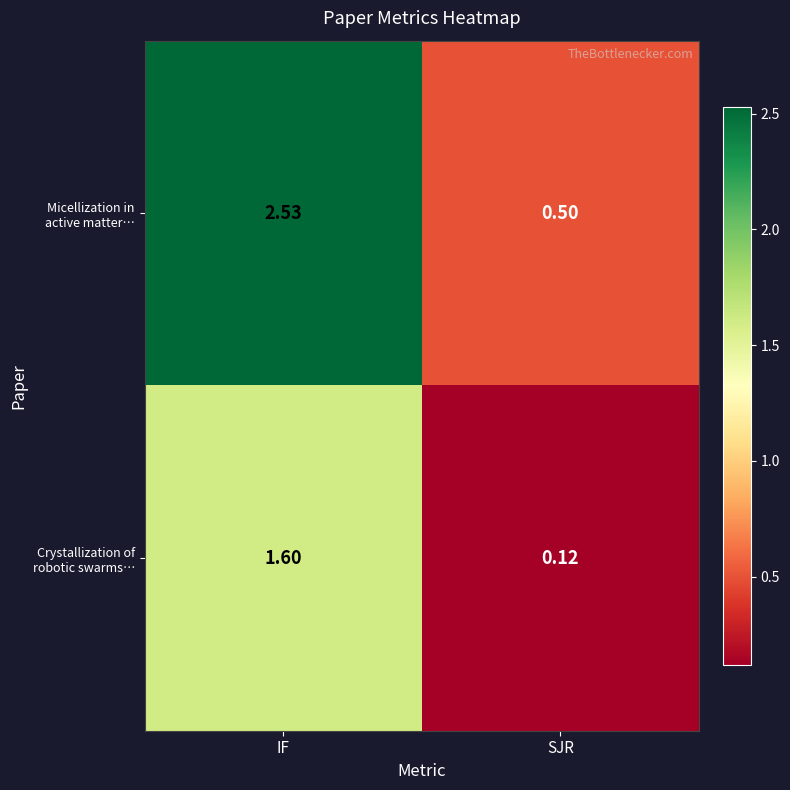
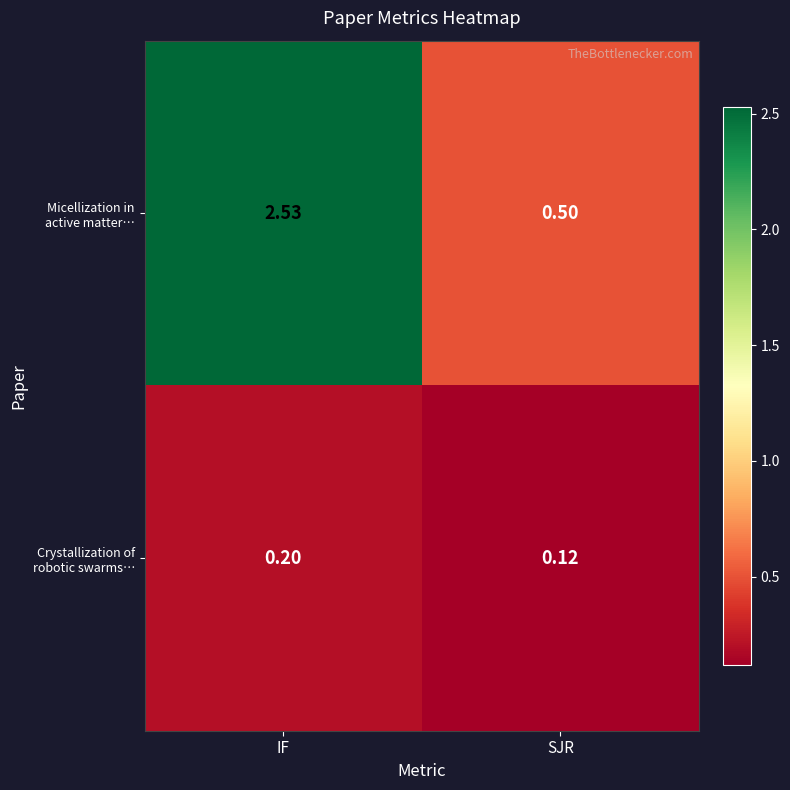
Crystallization of robotic swarms…, IF: 1.60 -> 0.20
